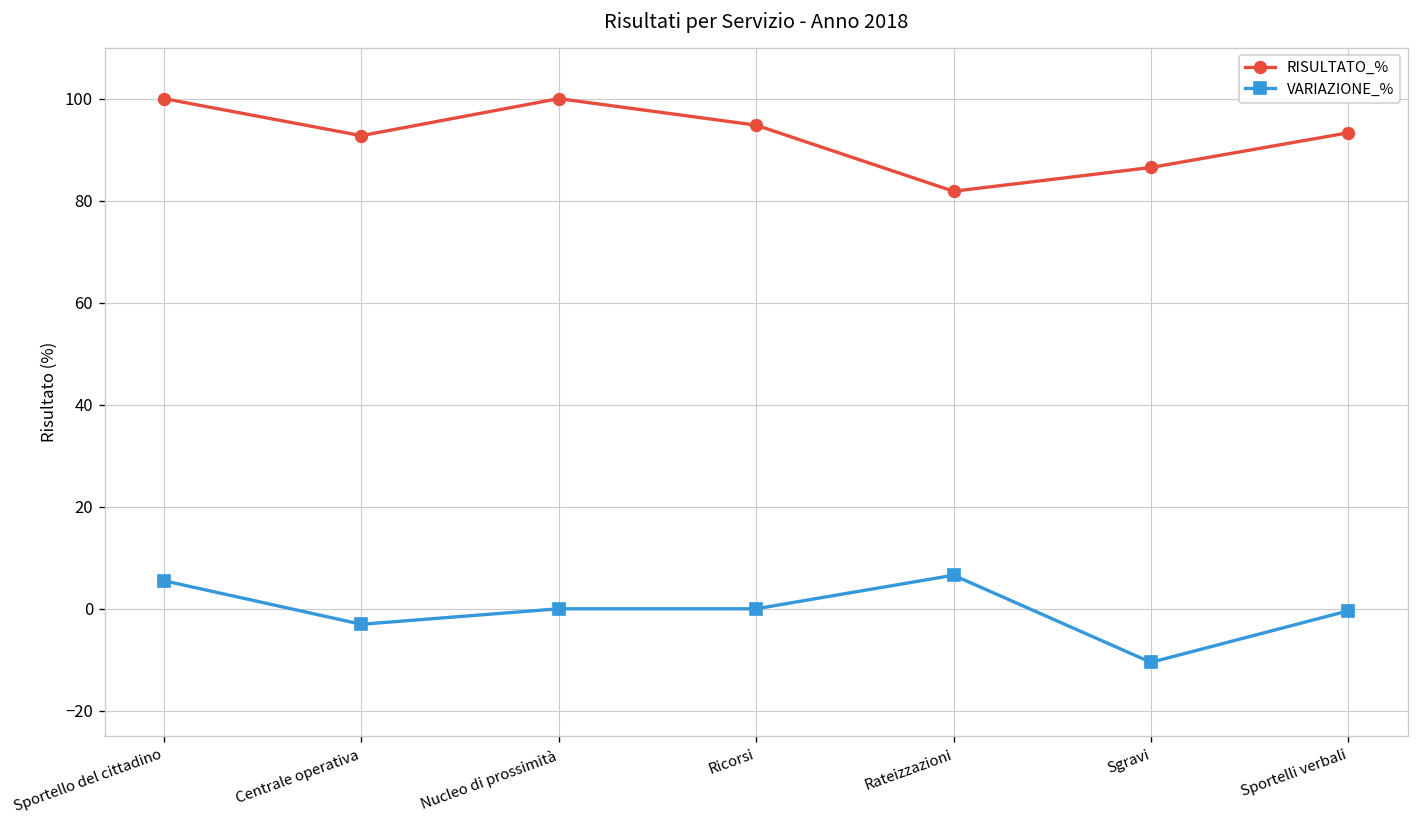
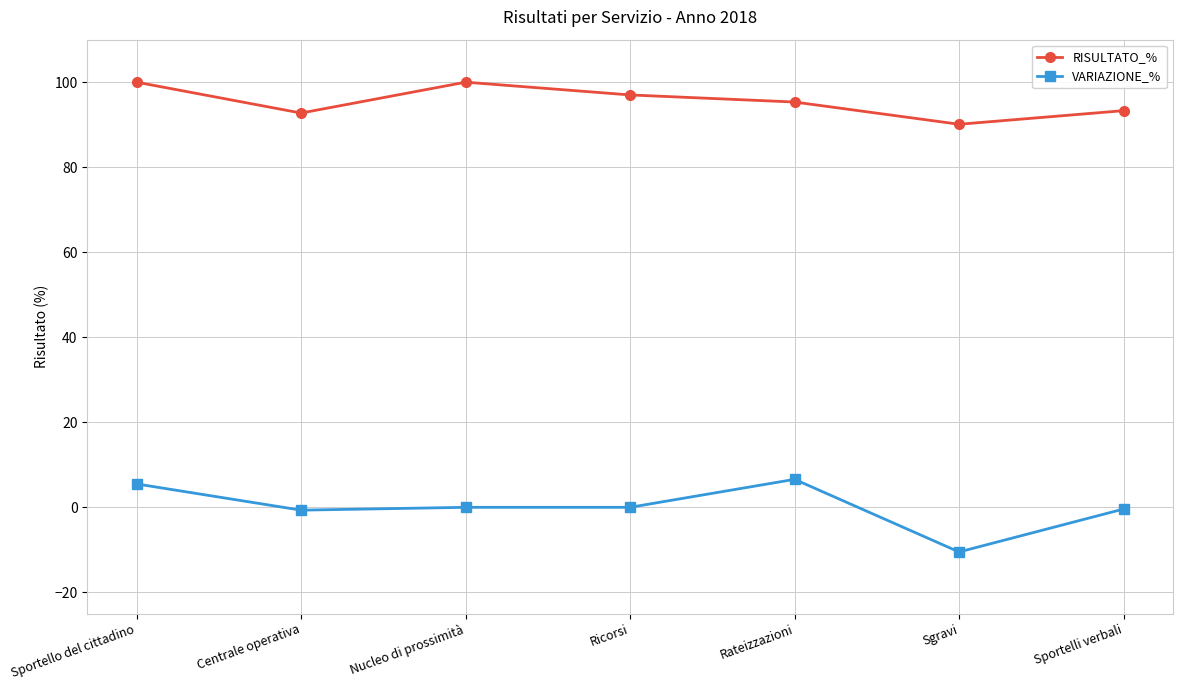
VARIAZIONE_%, Centrale operativa: -3 -> -1
RISULTATO_%, Ricorsi: 95 -> 97
RISULTATO_%, Rateizzazioni: 82 -> 95
RISULTATO_%, Sgravi: 87 -> 90
